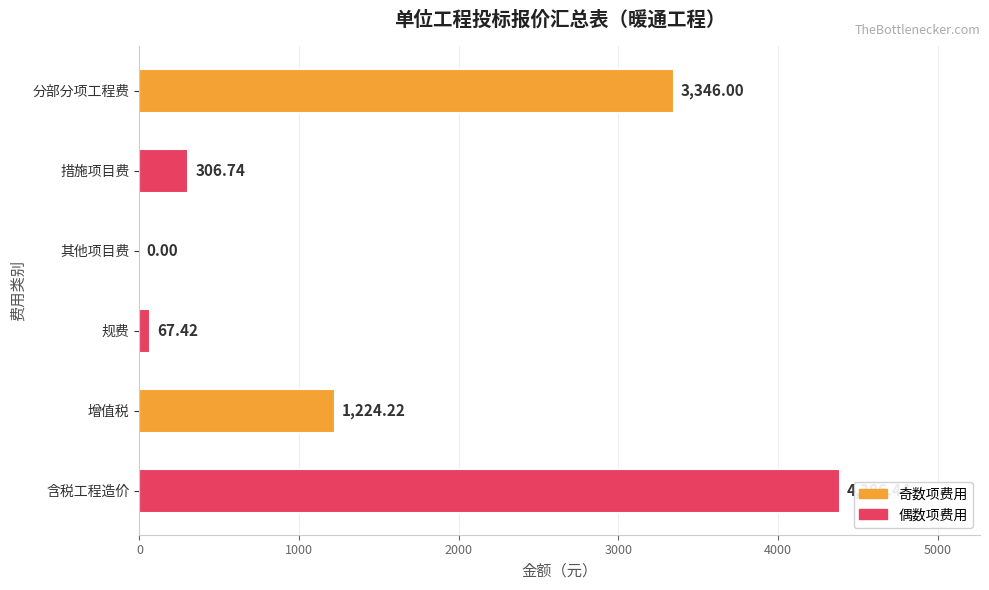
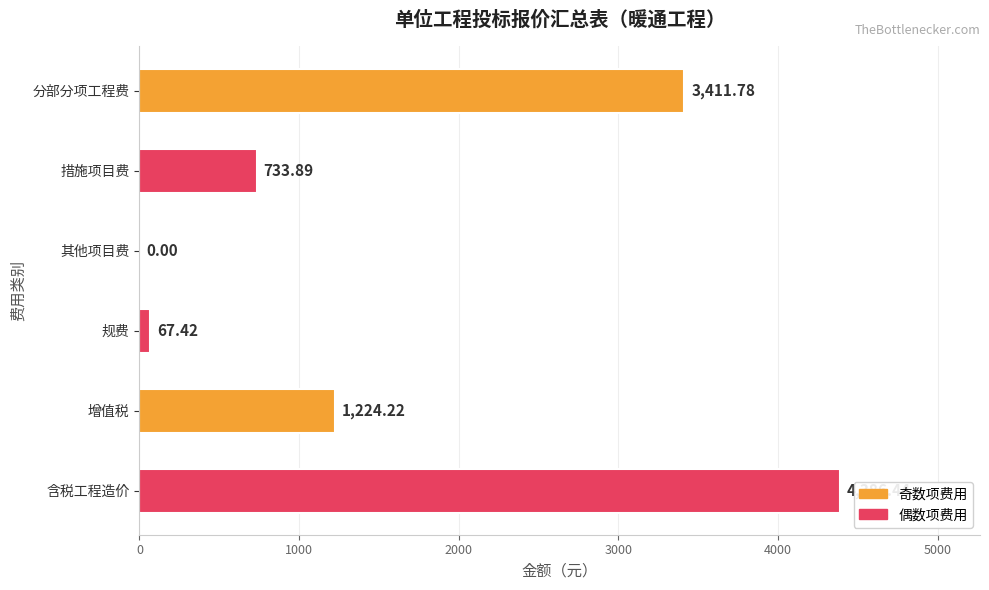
分部分项工程费: 3,346.00 -> 3,411.78
措施项目费: 306.74 -> 733.89
